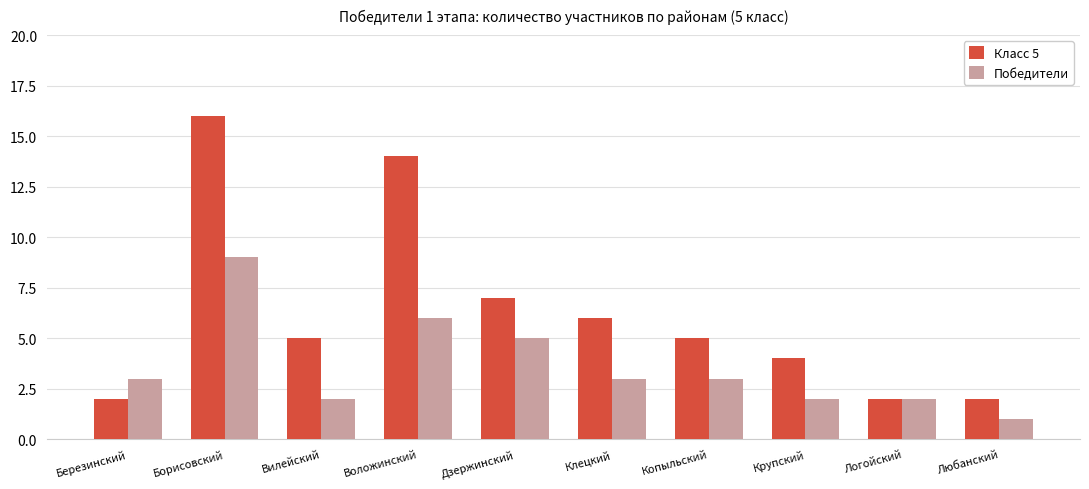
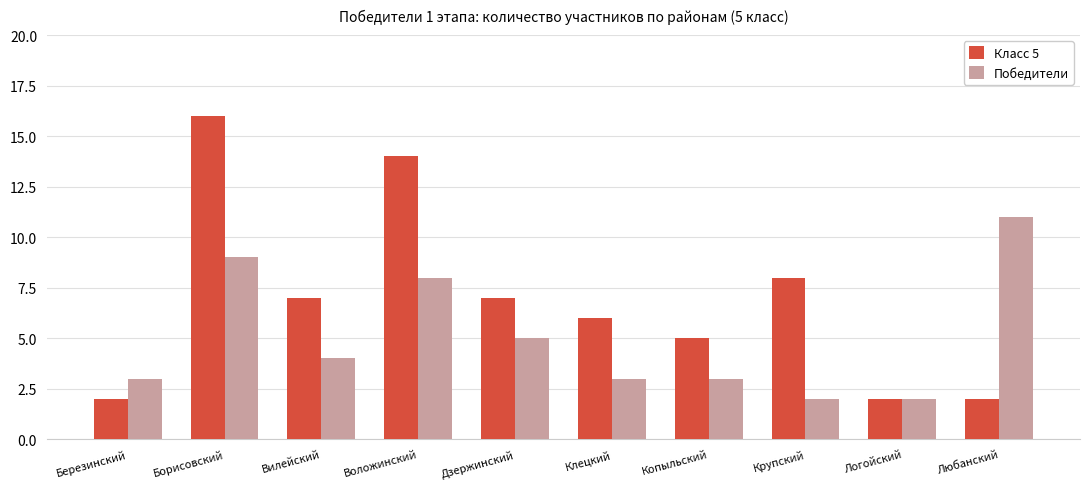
Класс 5, Вилейский: 5 -> 7
Победители, Вилейский: 2 -> 4
Победители, Воложинский: 6 -> 8
Класс 5, Крупский: 4 -> 8
Победители, Любанский: 1 -> 11
